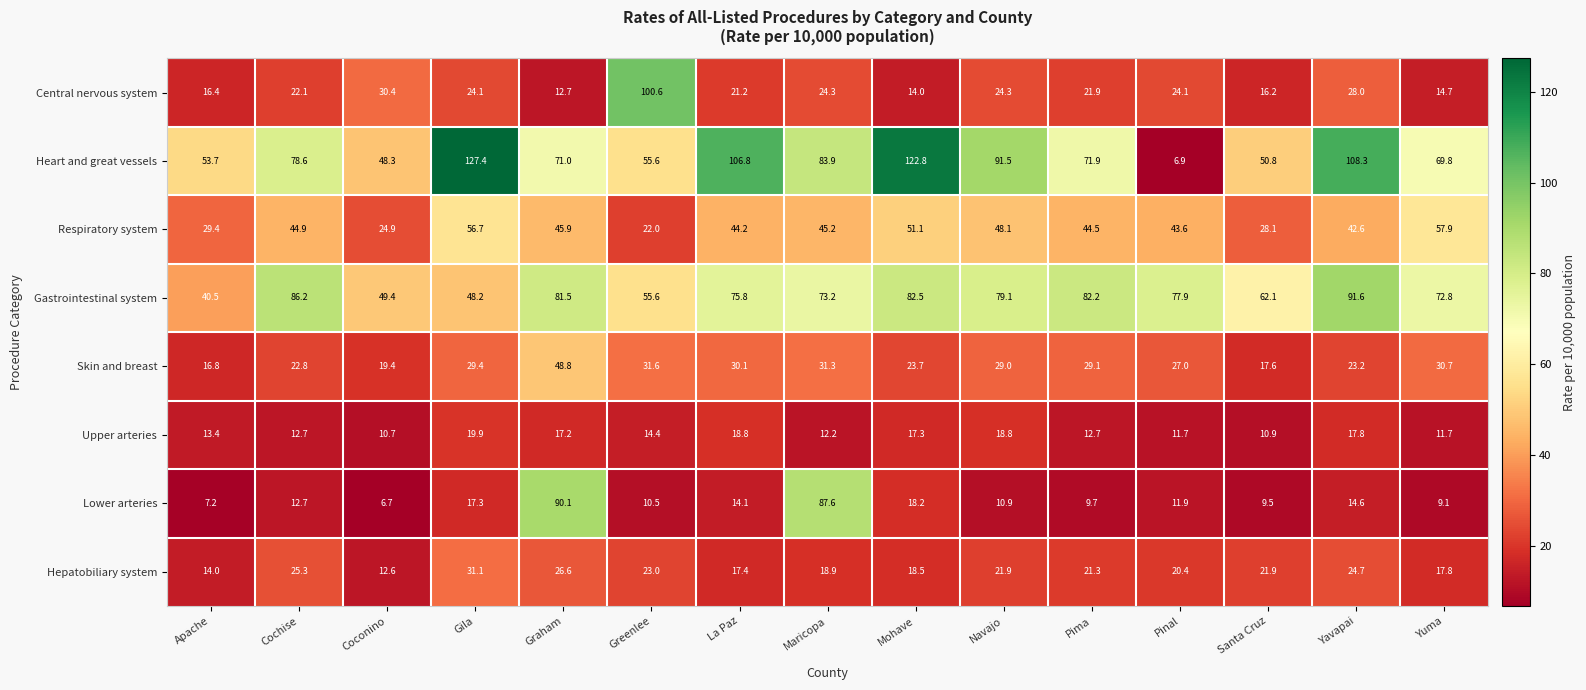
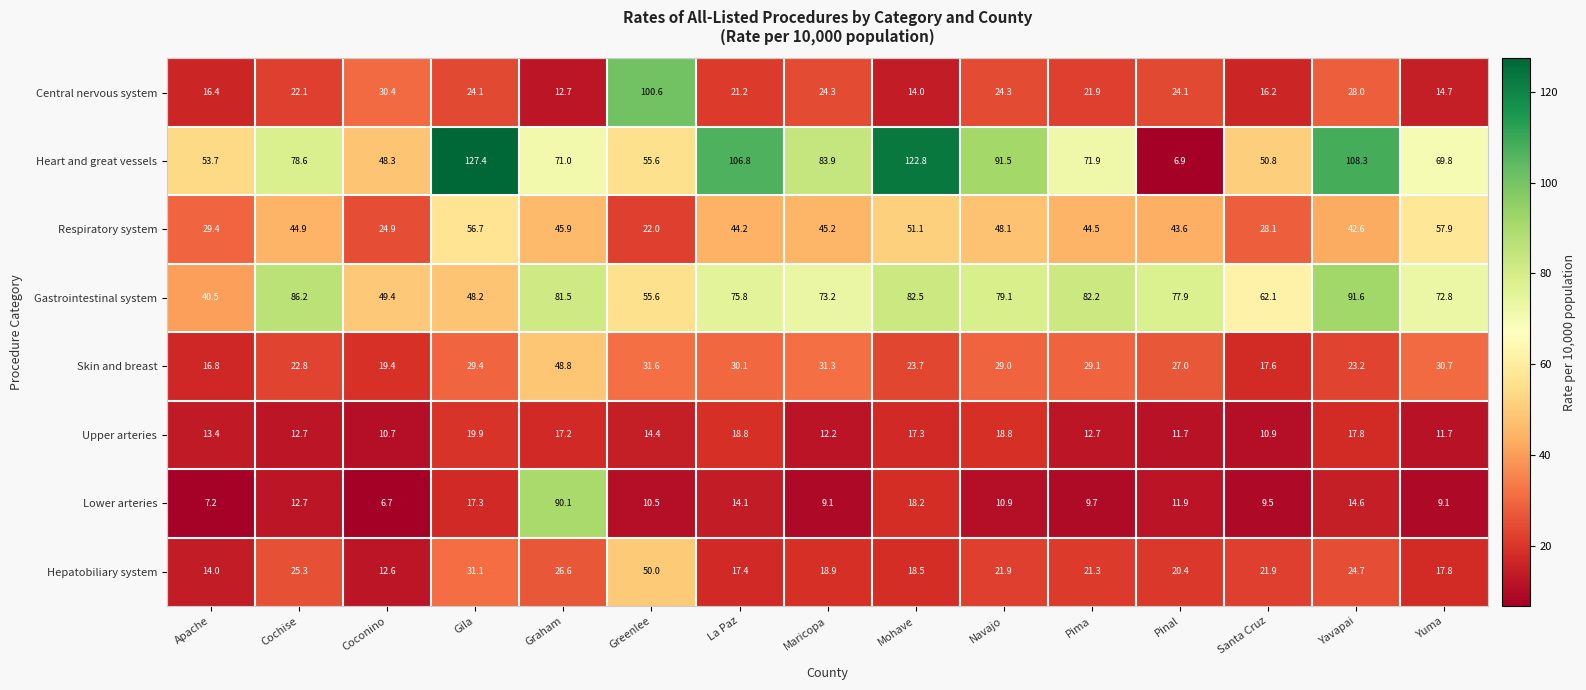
Lower arteries, Maricopa: 87.6 -> 9.1
Hepatobiliary system, Greenlee: 23.0 -> 50.0
